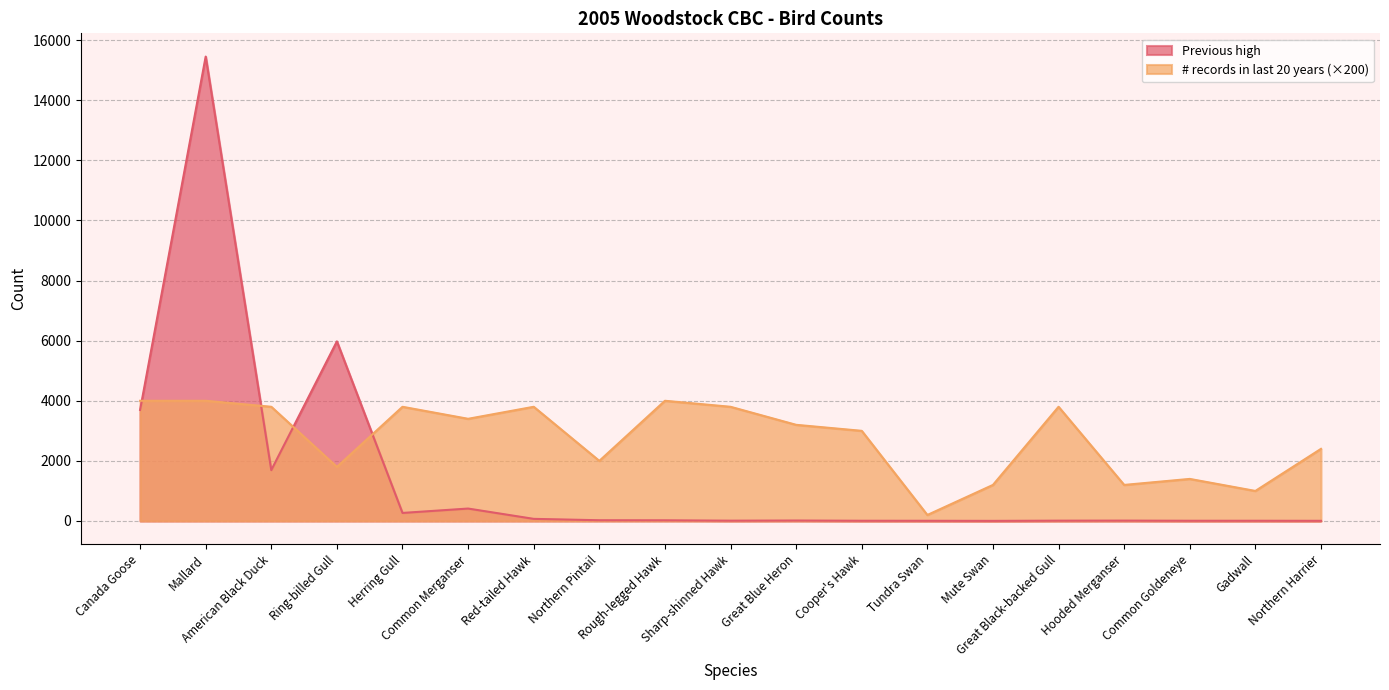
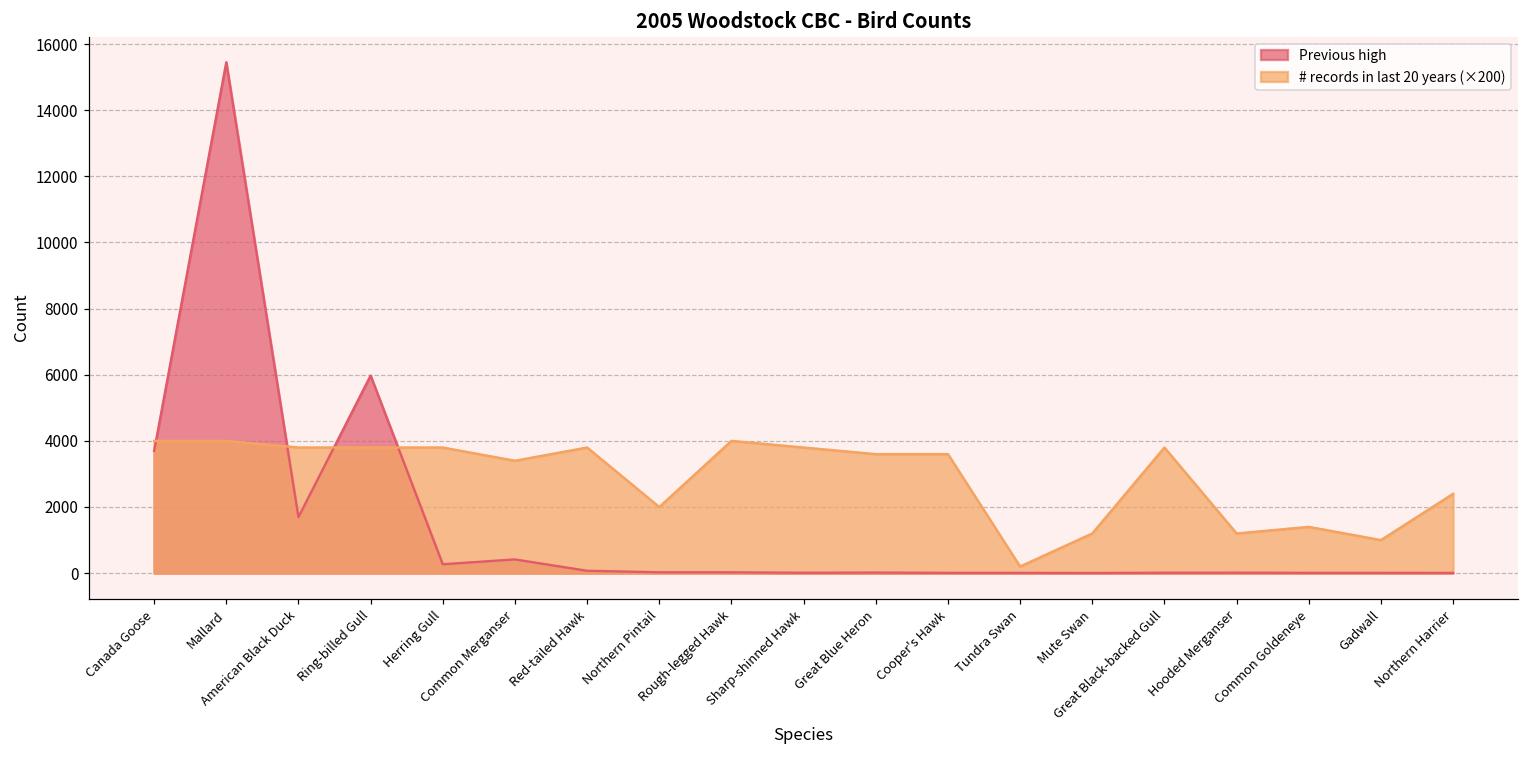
# records in last 20 years (×200), Ring-billed Gull: 1800 -> 3800
# records in last 20 years (×200), Great Blue Heron: 3200 -> 3600
# records in last 20 years (×200), Cooper's Hawk: 3000 -> 3600
